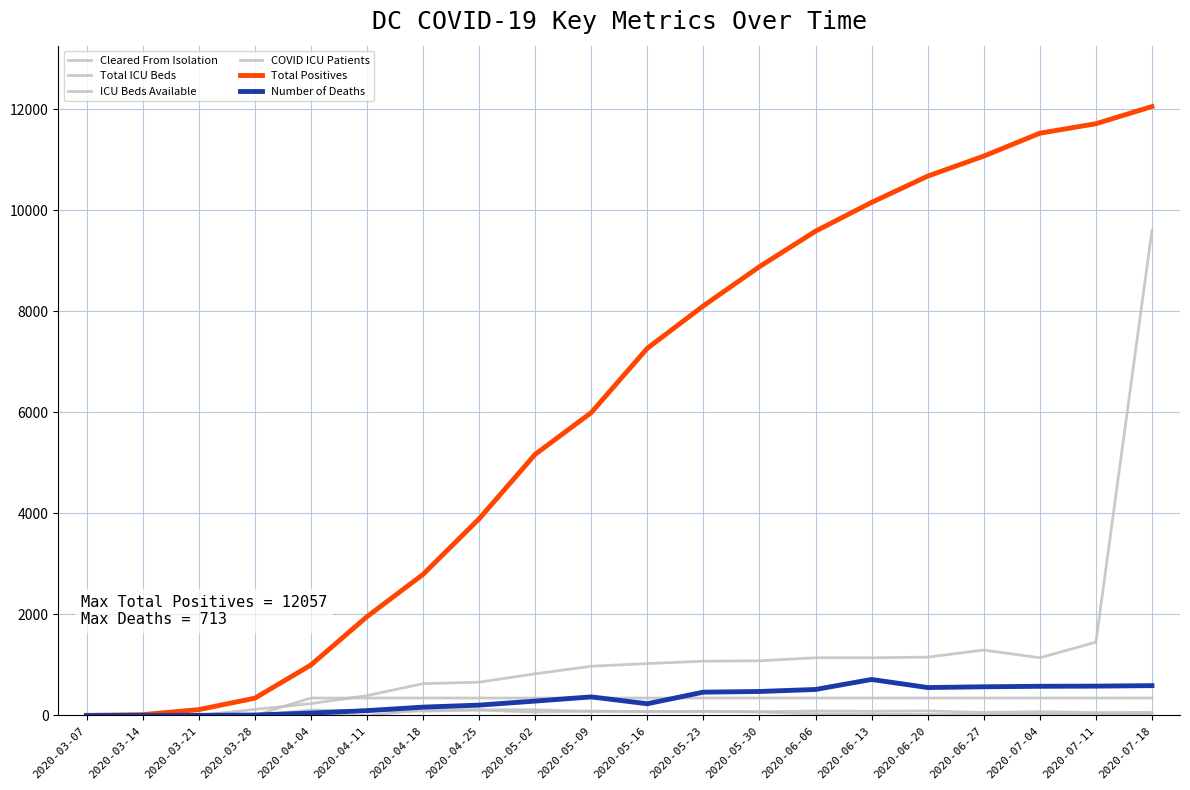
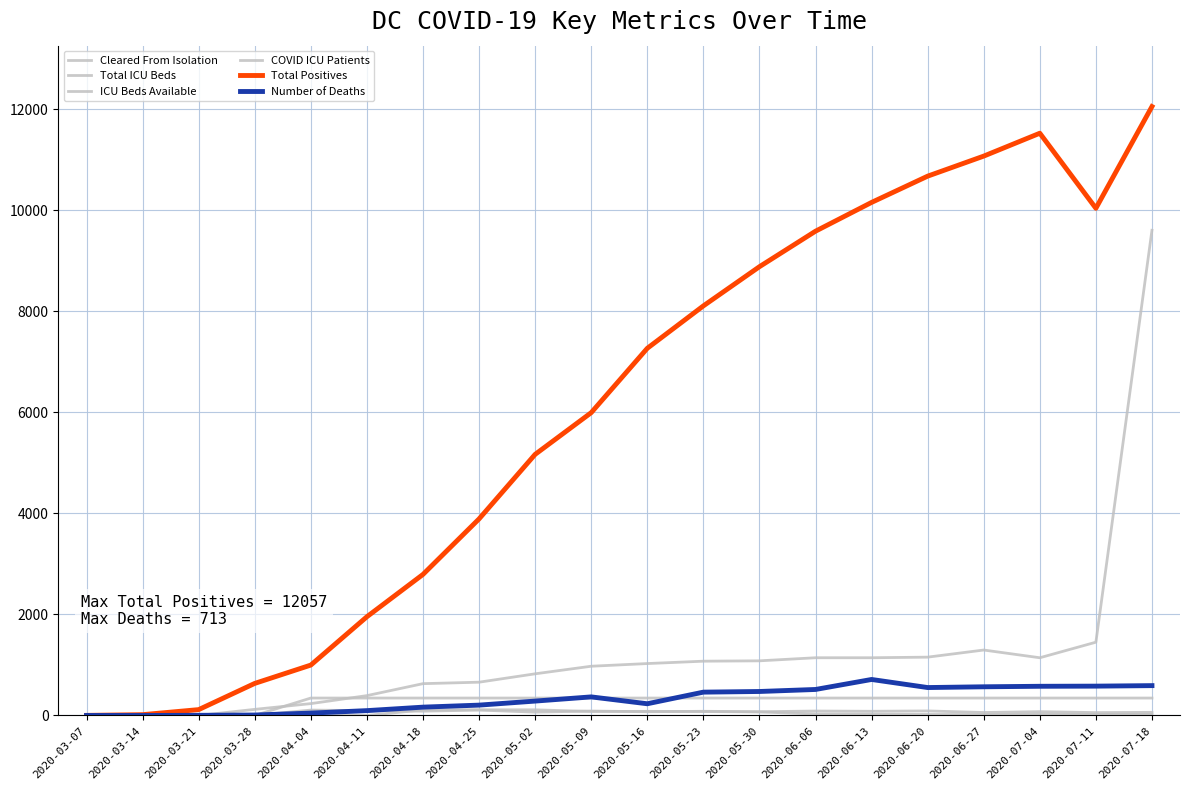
Total Positives, 2020-03-28: 300 -> 600
Total Positives, 2020-07-11: 11700 -> 10000
